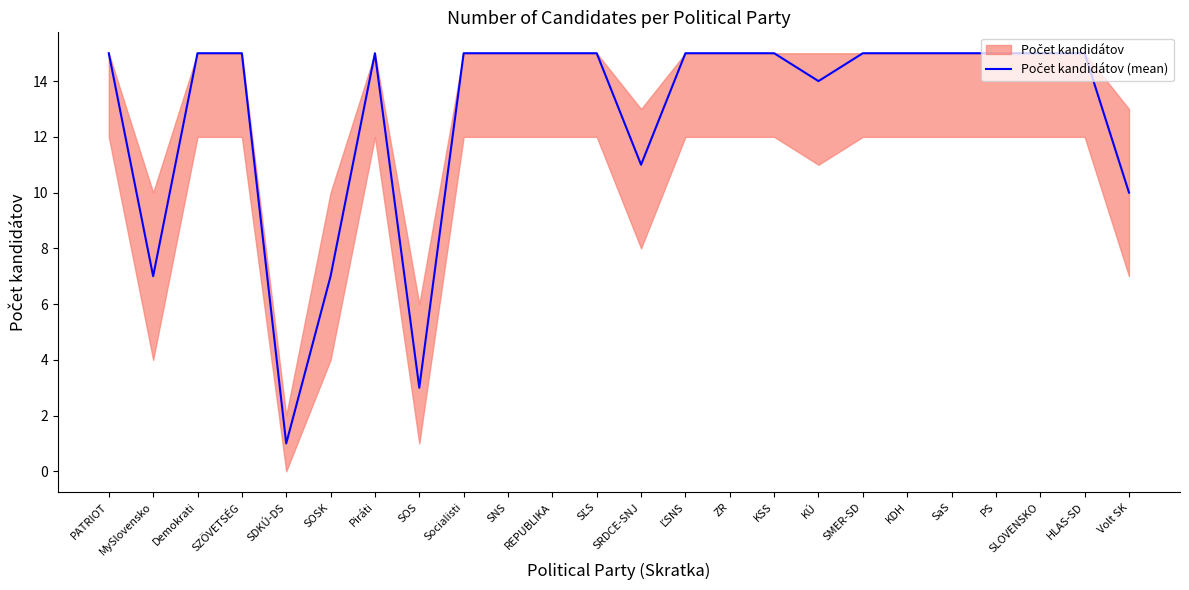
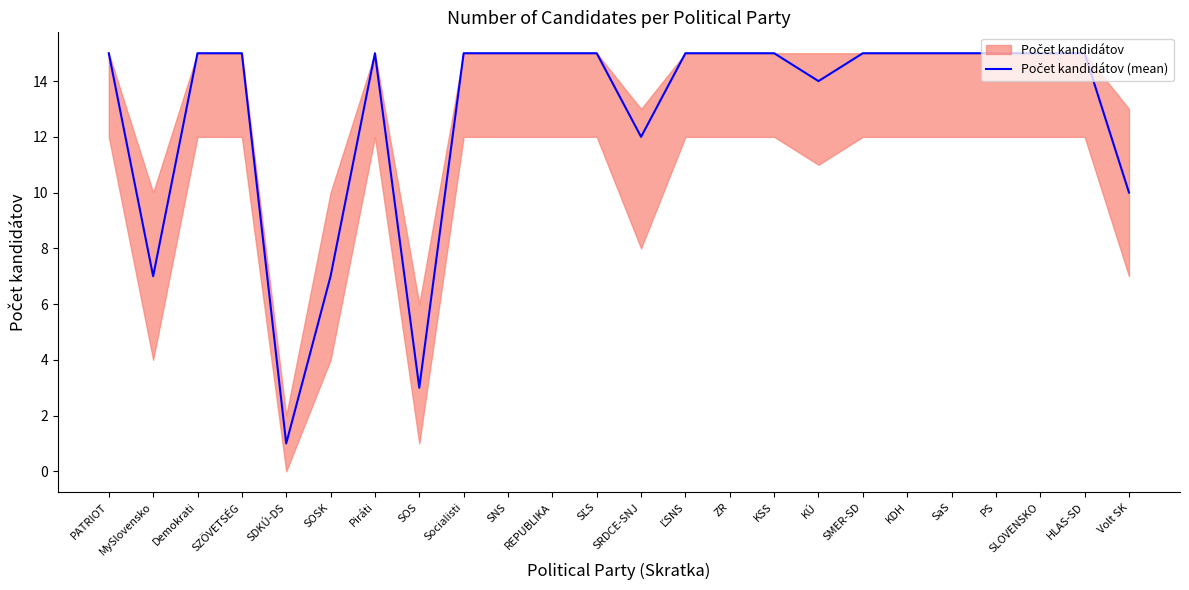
Počet kandidátov (mean), SRDCE-SNJ: 11 -> 12
